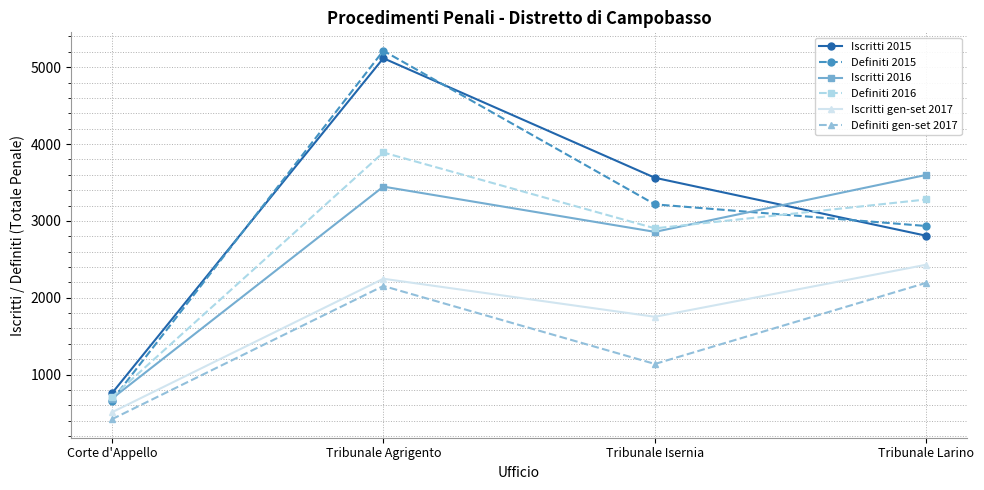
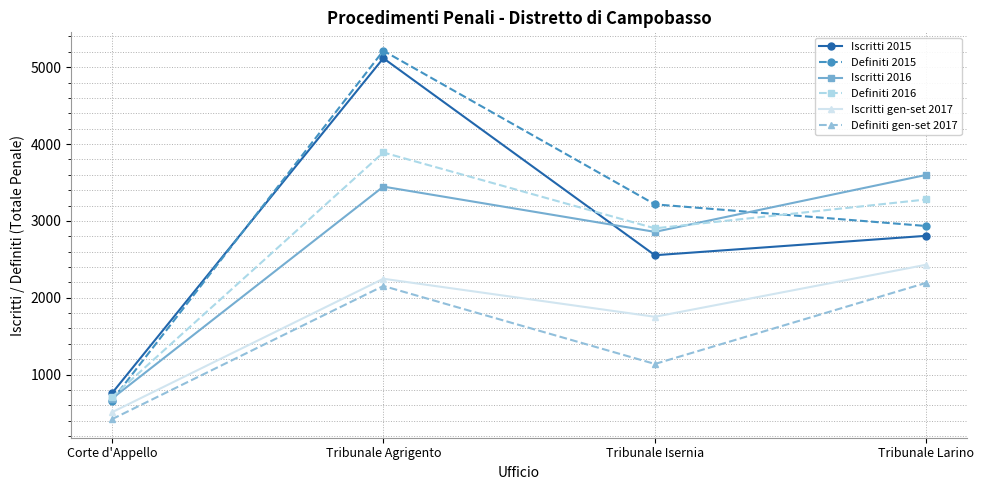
Iscritti 2015, Tribunale Isernia: 3600 -> 2600
